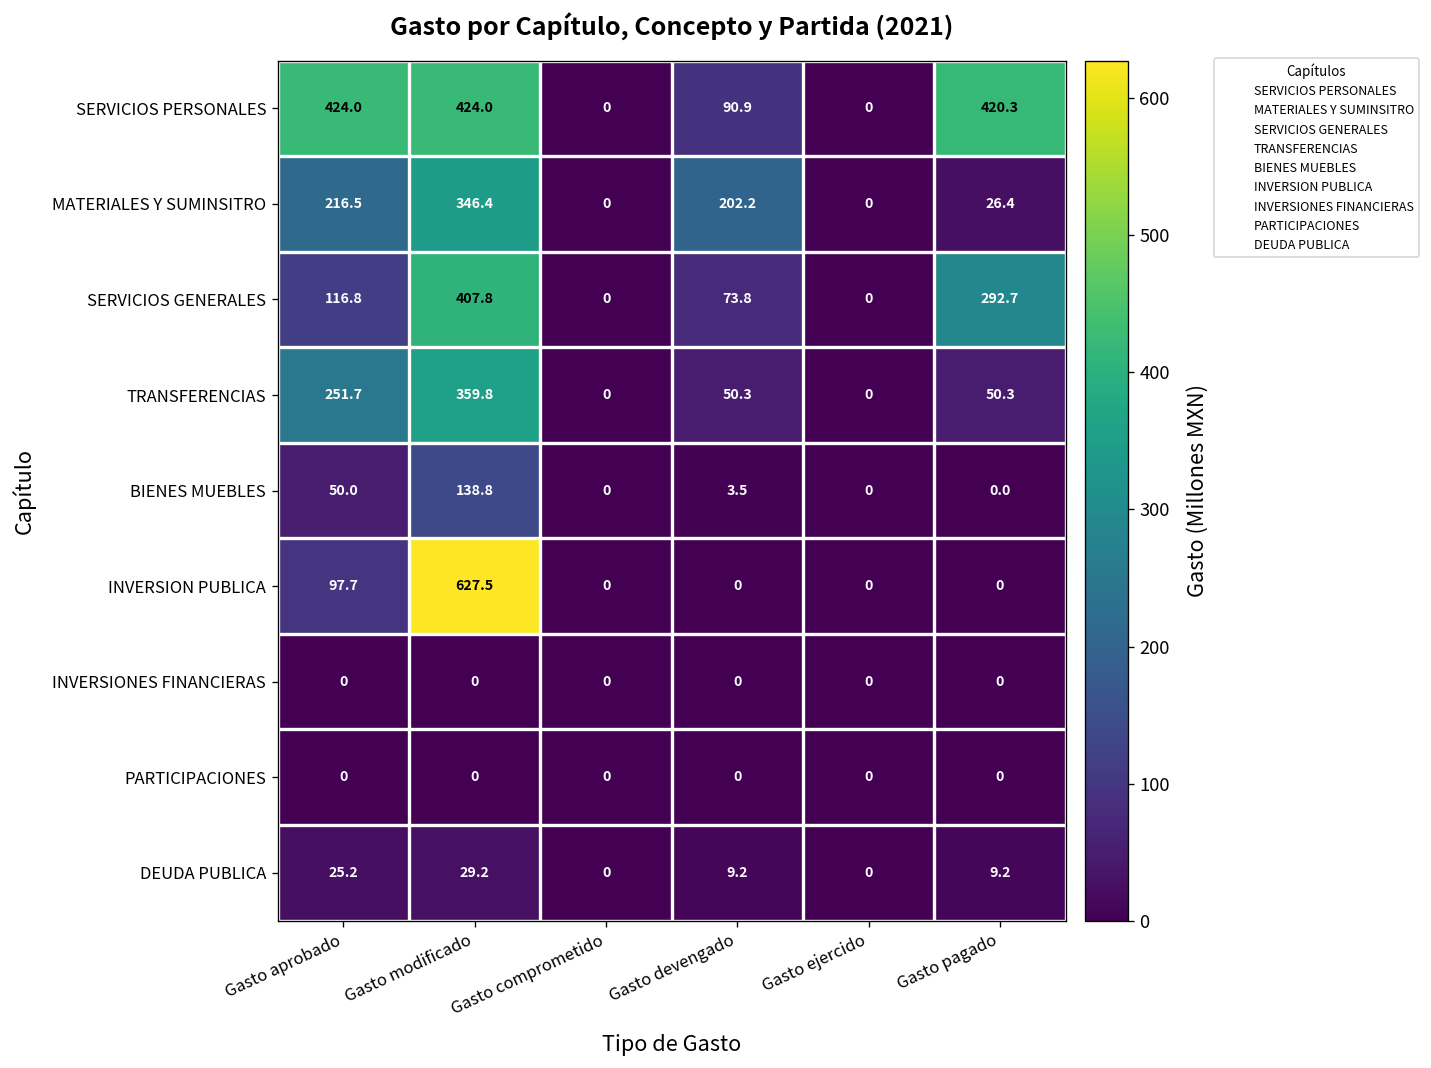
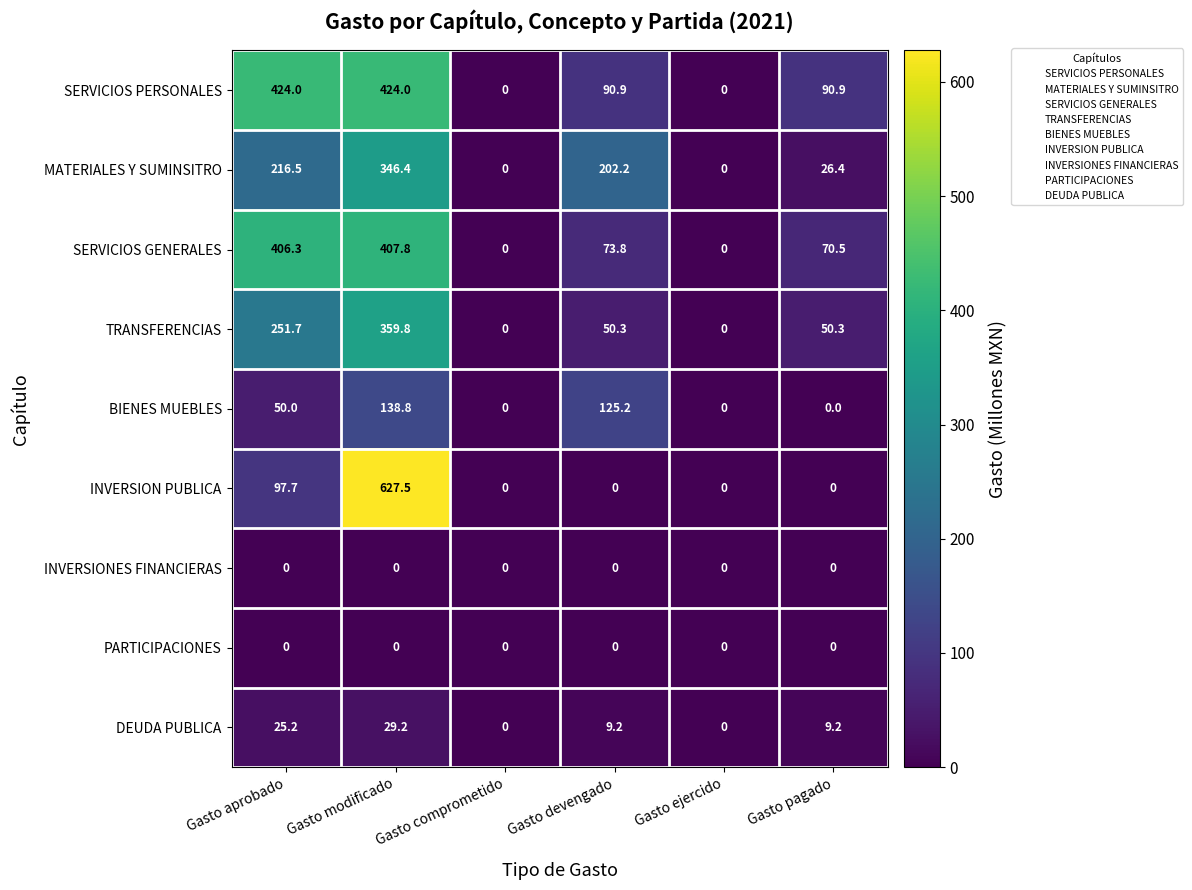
SERVICIOS PERSONALES, Gasto pagado: 420.3 -> 90.9
SERVICIOS GENERALES, Gasto aprobado: 116.8 -> 406.3
SERVICIOS GENERALES, Gasto pagado: 292.7 -> 70.5
BIENES MUEBLES, Gasto devengado: 3.5 -> 125.2
